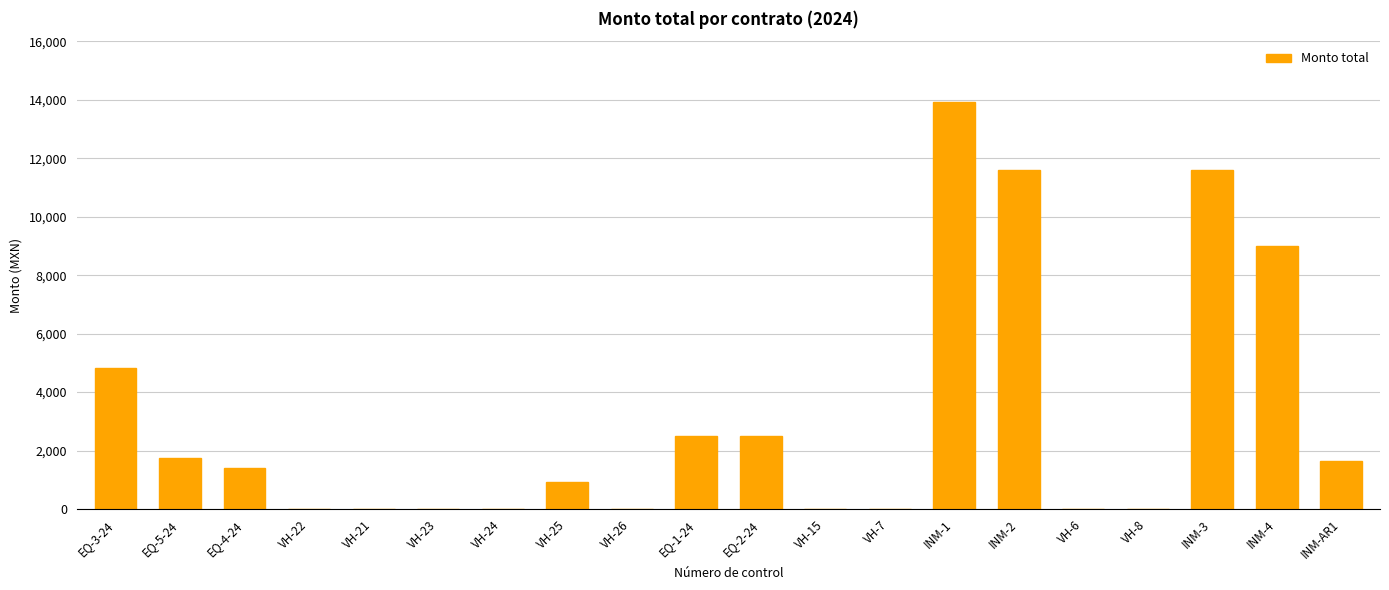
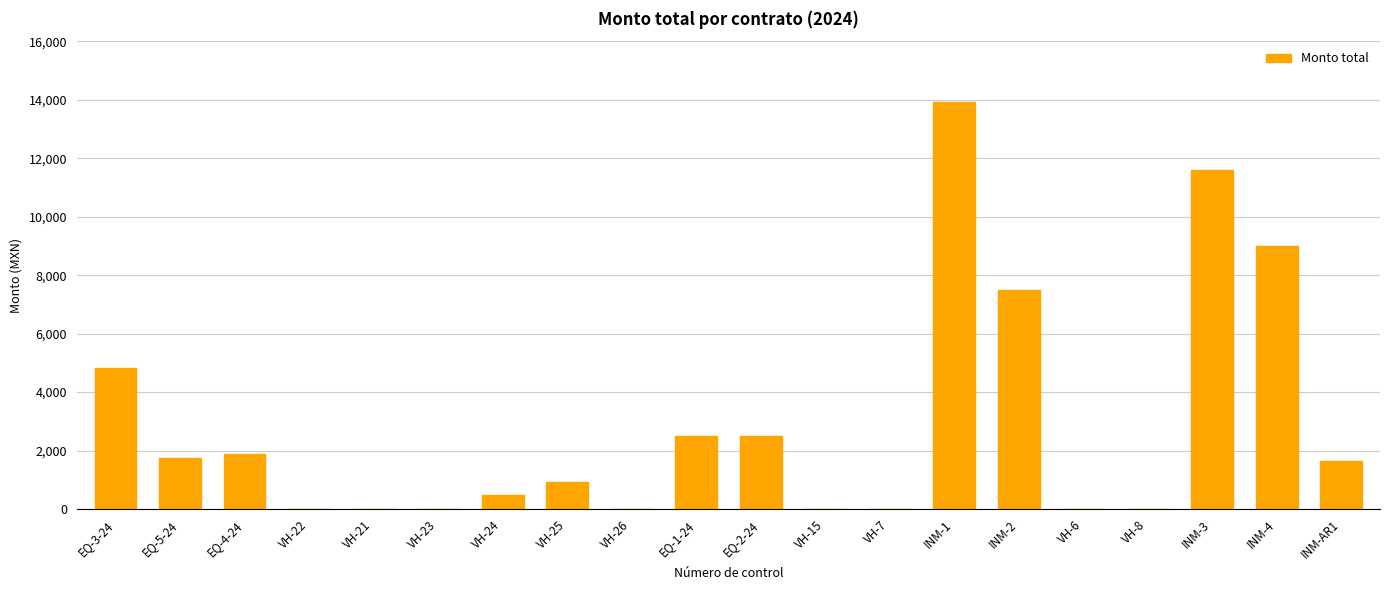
EQ-4-24: 1,400 -> 1,900
VH-24: 0 -> 500
INM-2: 11,600 -> 7,500
